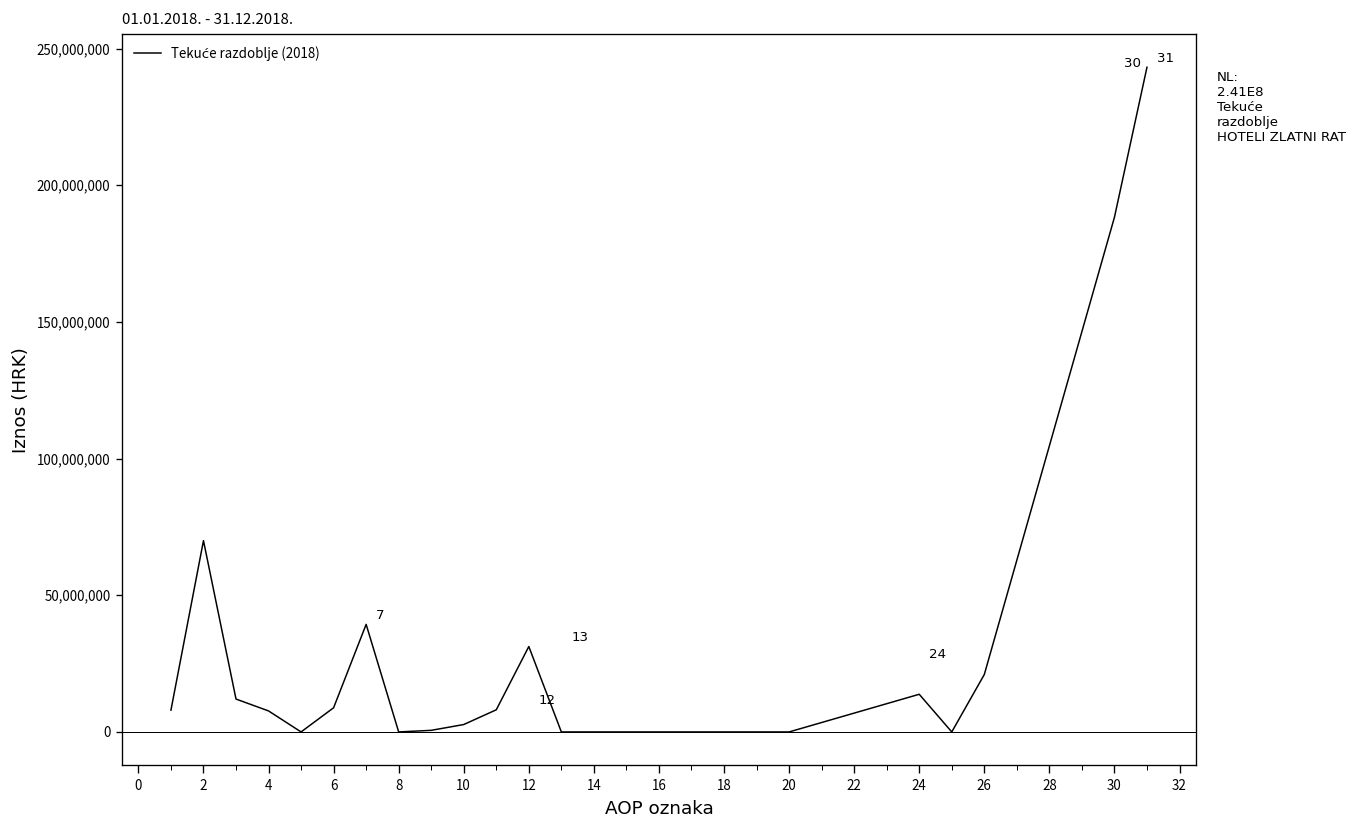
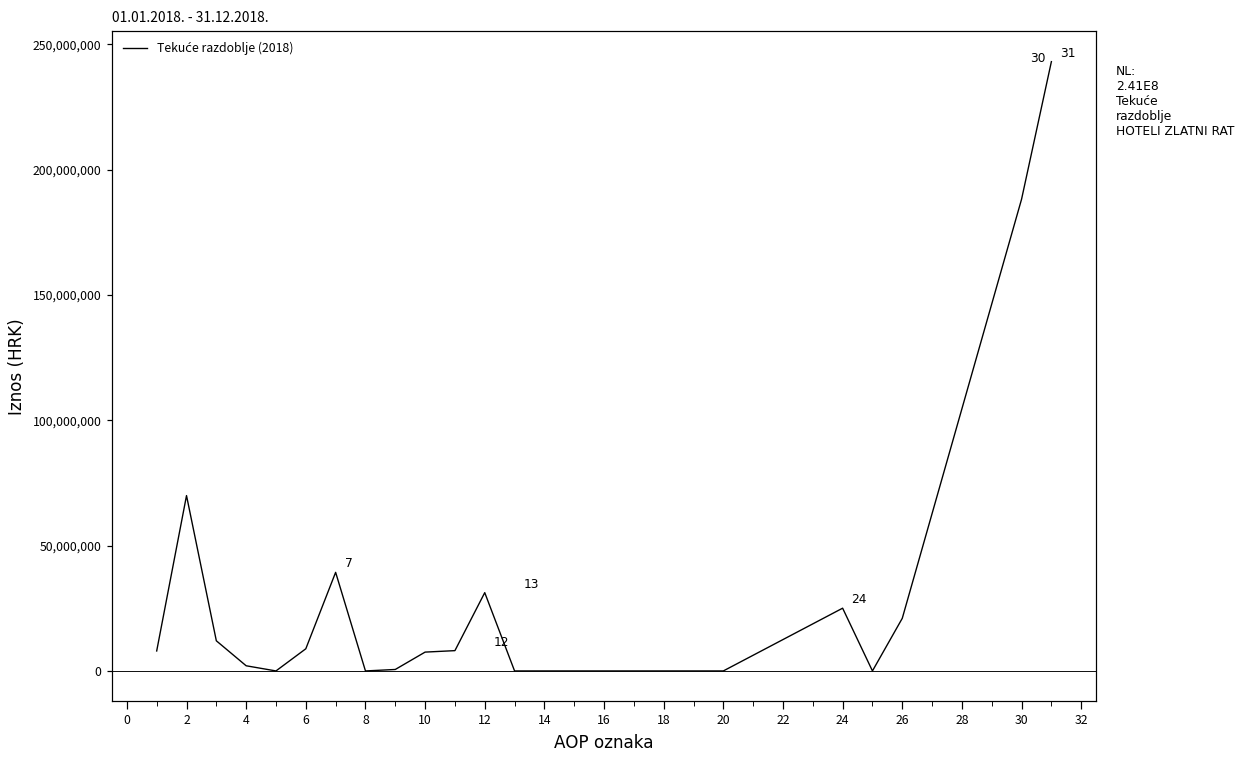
4: 8,000,000 -> 2,000,000
10: 3,000,000 -> 8,000,000
24: 14,000,000 -> 25,000,000
